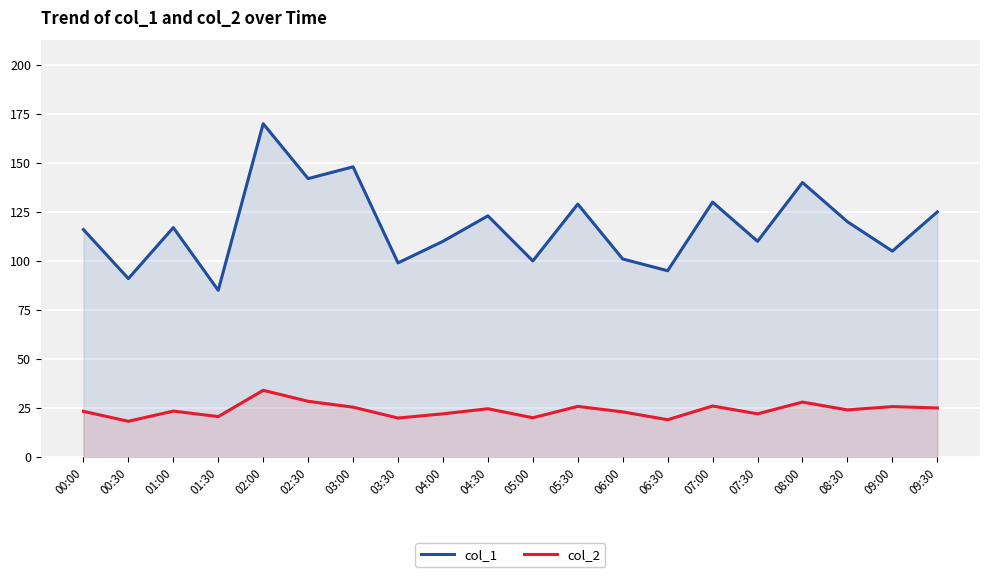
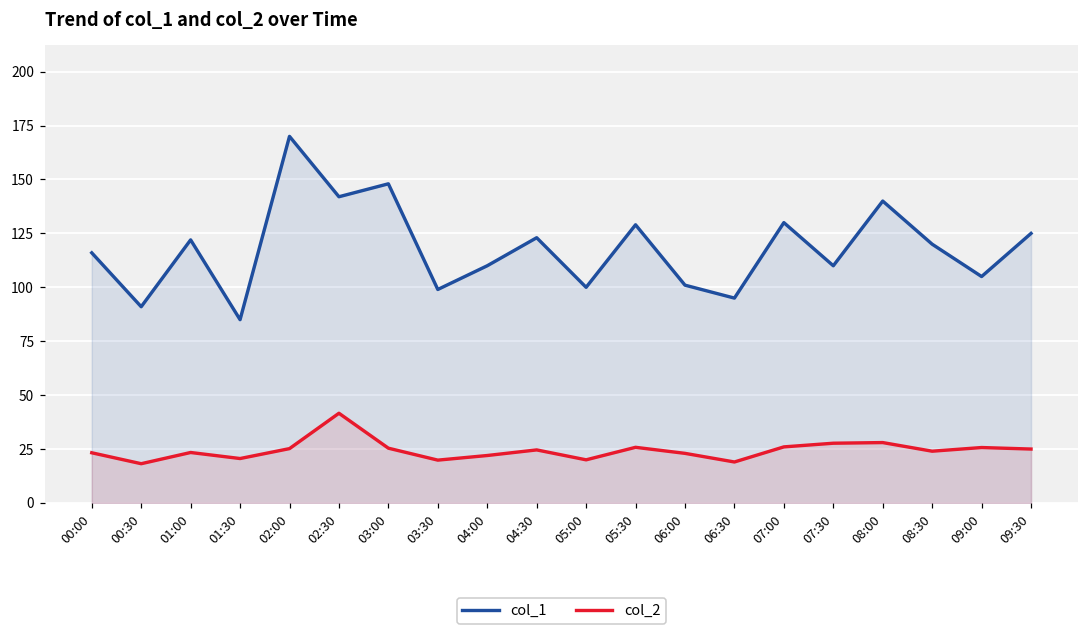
col_1, 01:00: 117 -> 122
col_2, 02:00: 34 -> 25
col_2, 02:30: 28 -> 42
col_2, 07:30: 22 -> 28
